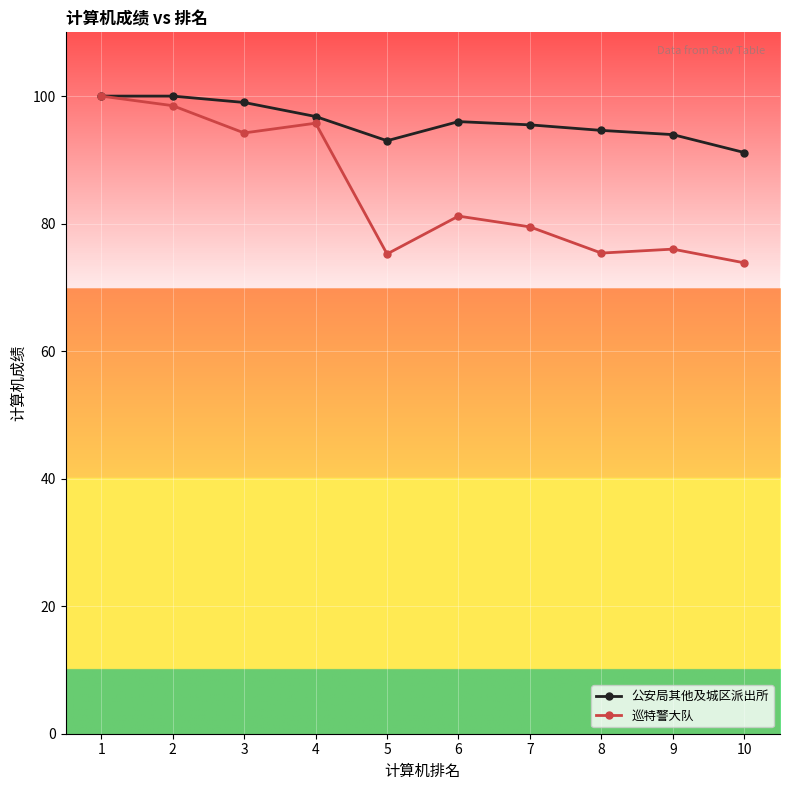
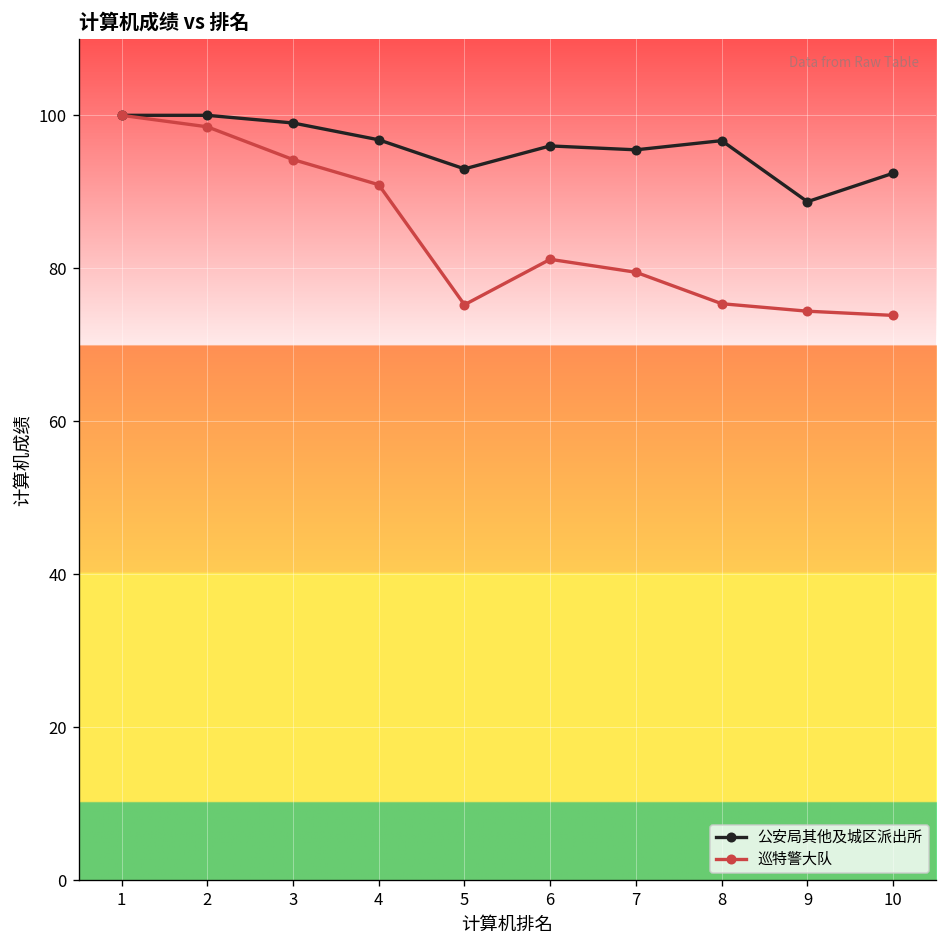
巡特警大队, 4: 96 -> 91
公安局其他及城区派出所, 8: 95 -> 97
公安局其他及城区派出所, 9: 94 -> 89
巡特警大队, 9: 76 -> 74
公安局其他及城区派出所, 10: 91 -> 92
